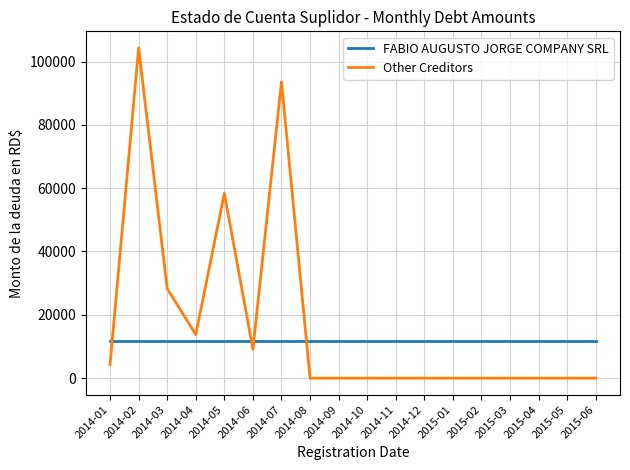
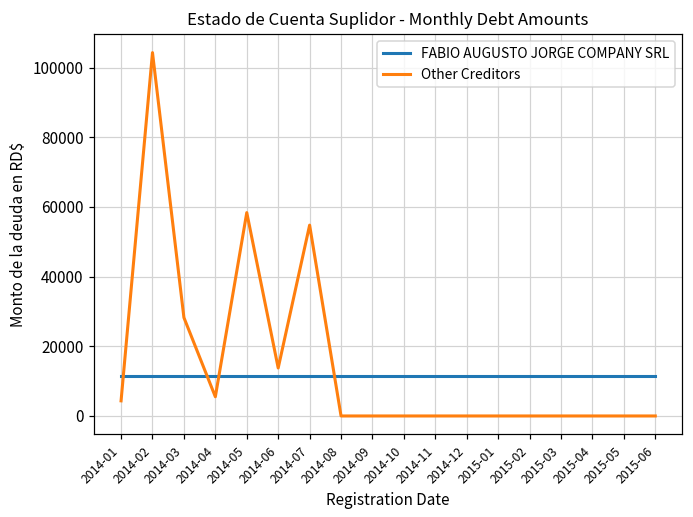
Other Creditors, 2014-04: 14000 -> 6000
Other Creditors, 2014-06: 9000 -> 14000
Other Creditors, 2014-07: 94000 -> 55000
